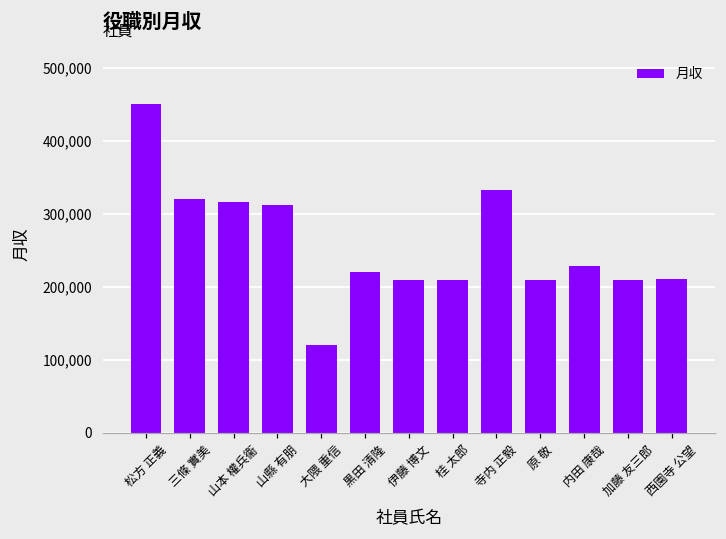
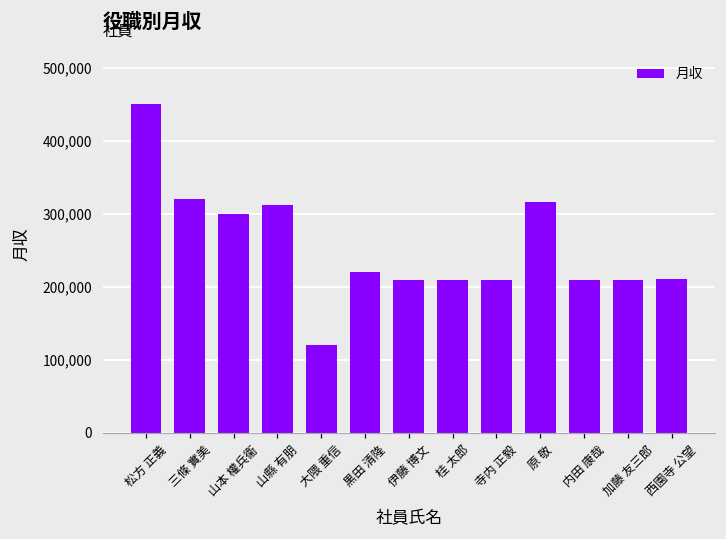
山本 權兵衞: 320,000 -> 300,000
寺内 正毅: 330,000 -> 210,000
原 敬: 210,000 -> 320,000
内田 康哉: 230,000 -> 210,000
